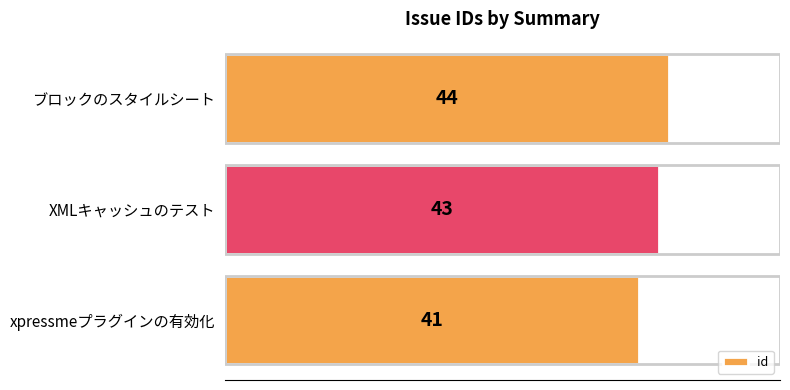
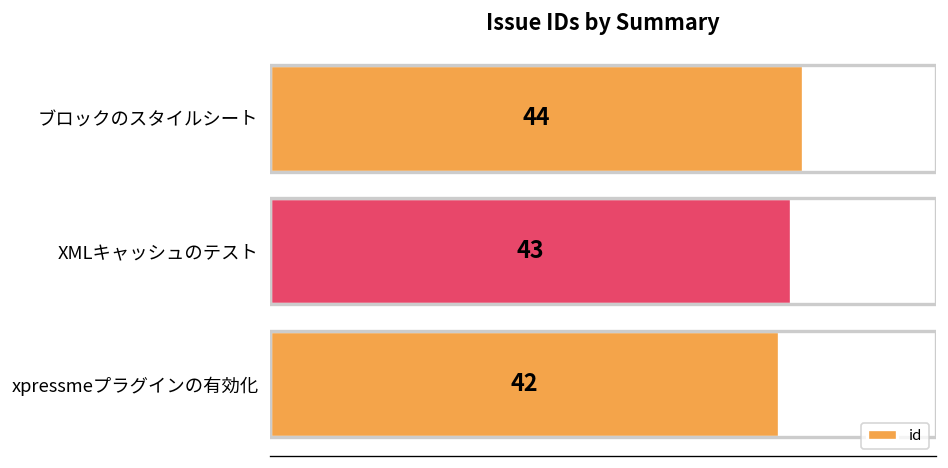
xpressmeプラグインの有効化: 41 -> 42
